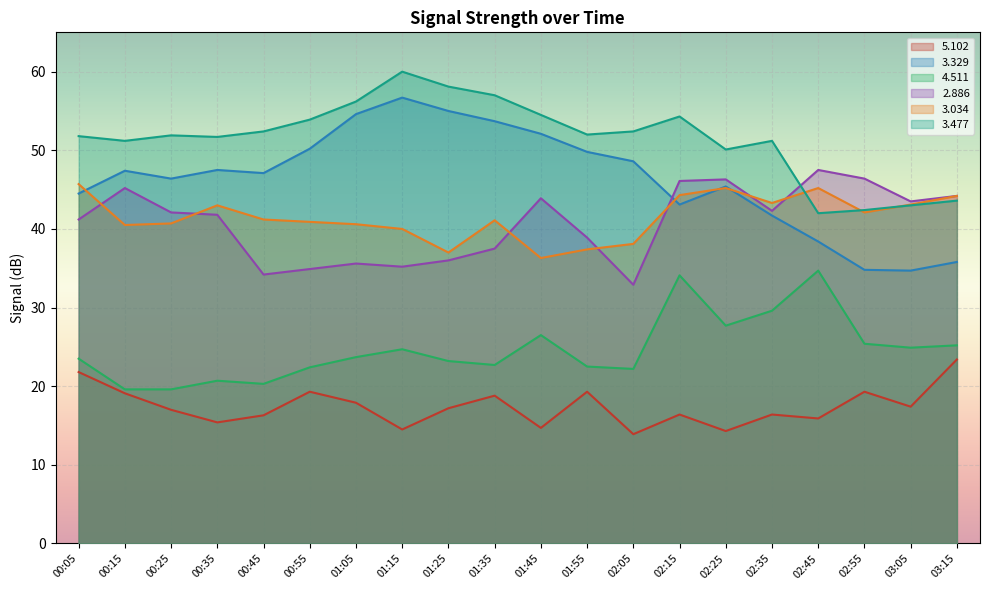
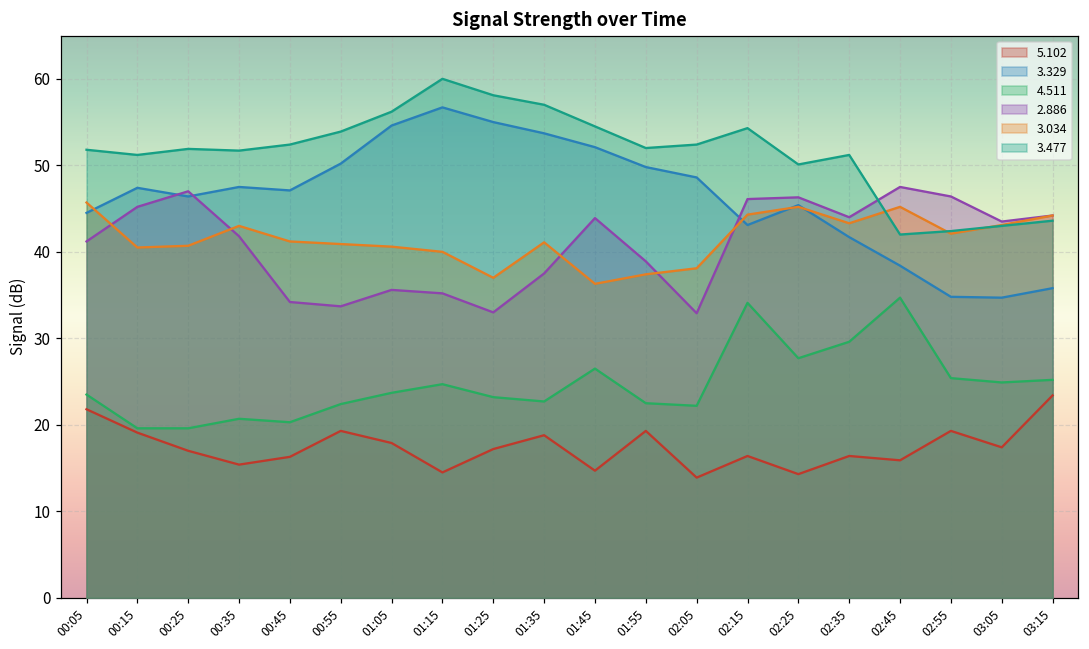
2.886, 00:25: 42 -> 47
2.886, 00:55: 35 -> 34
2.886, 01:25: 36 -> 33
2.886, 02:35: 42 -> 44
